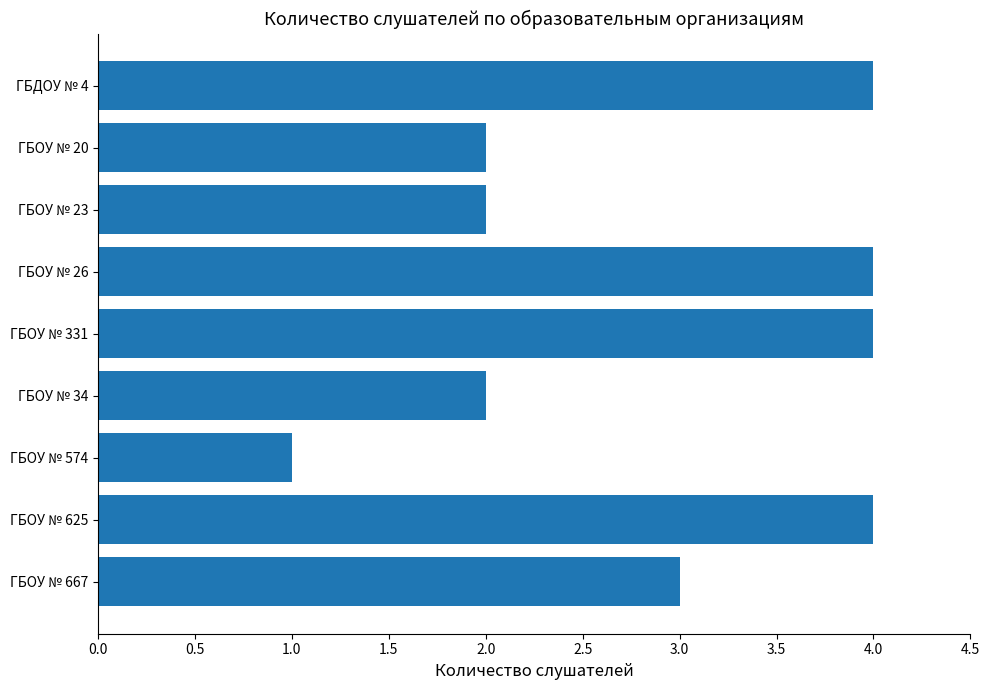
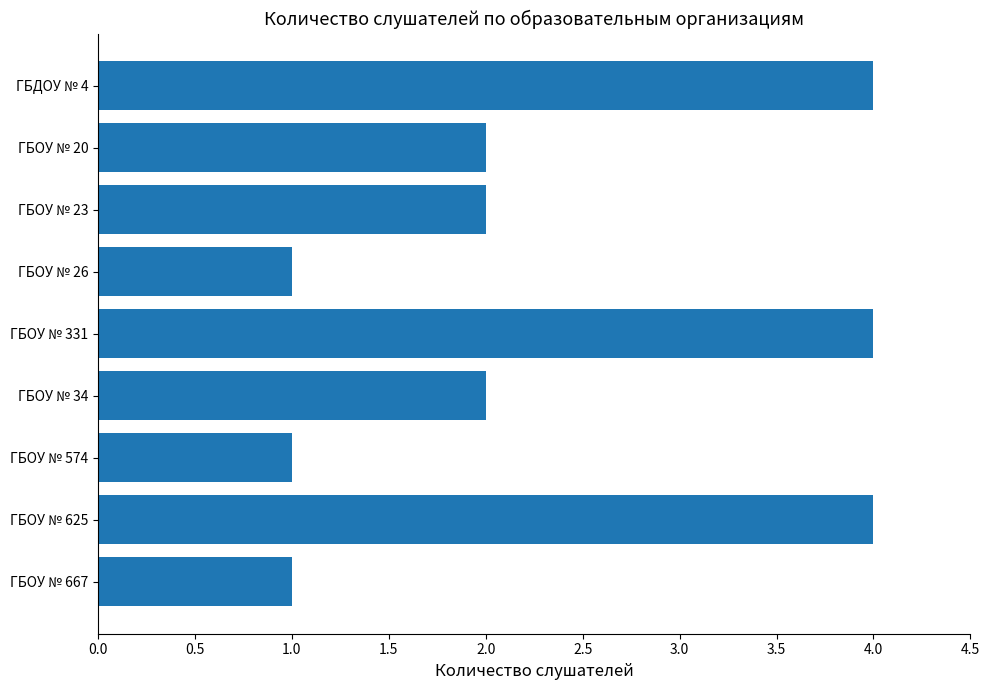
ГБОУ № 26: 4 -> 1
ГБОУ № 667: 3 -> 1
